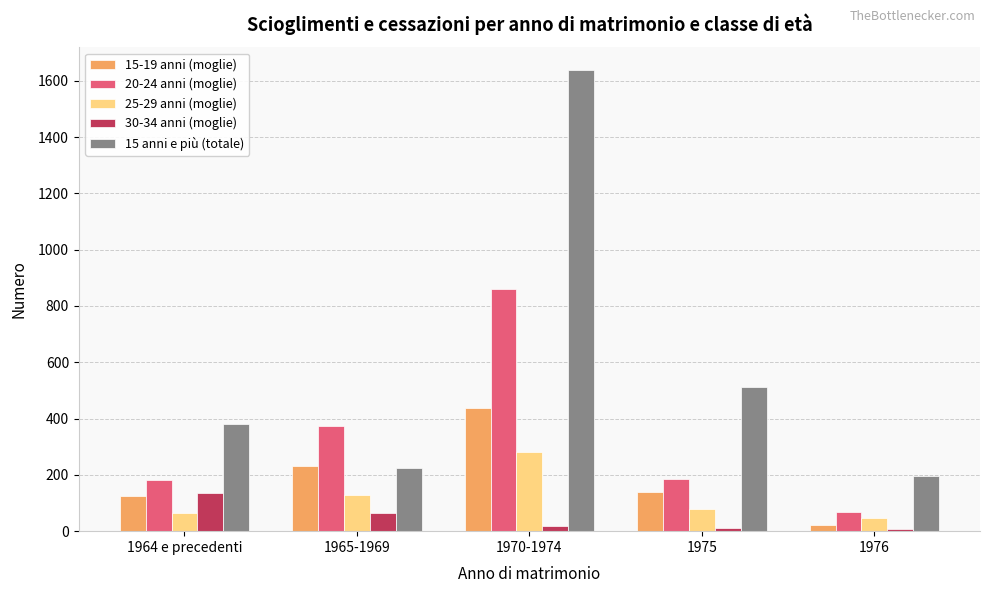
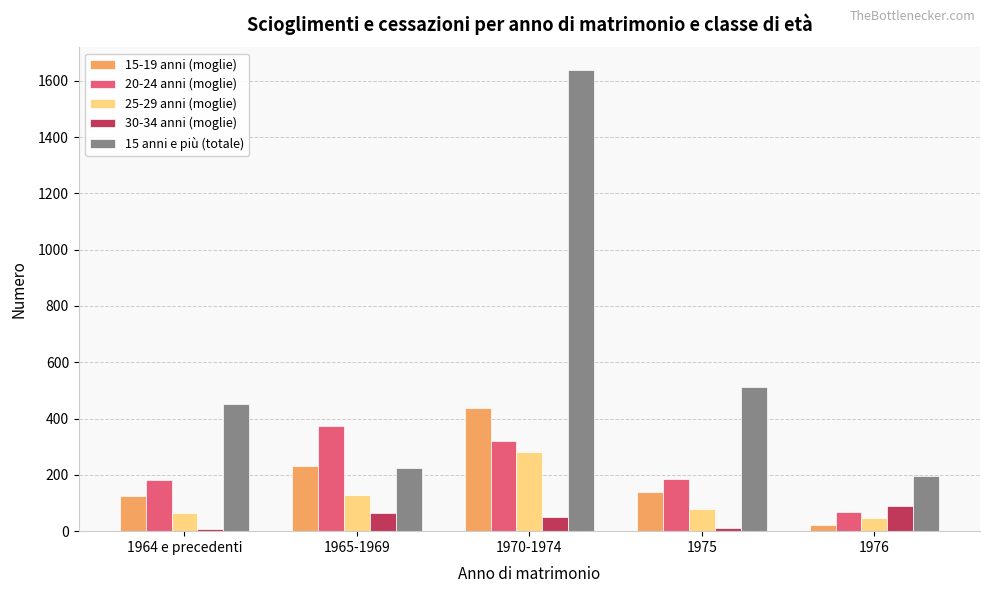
30-34 anni (moglie), 1964 e precedenti: 130 -> 10
15 anni e più (totale), 1964 e precedenti: 380 -> 450
20-24 anni (moglie), 1970-1974: 860 -> 320
30-34 anni (moglie), 1970-1974: 20 -> 50
30-34 anni (moglie), 1976: 10 -> 90
